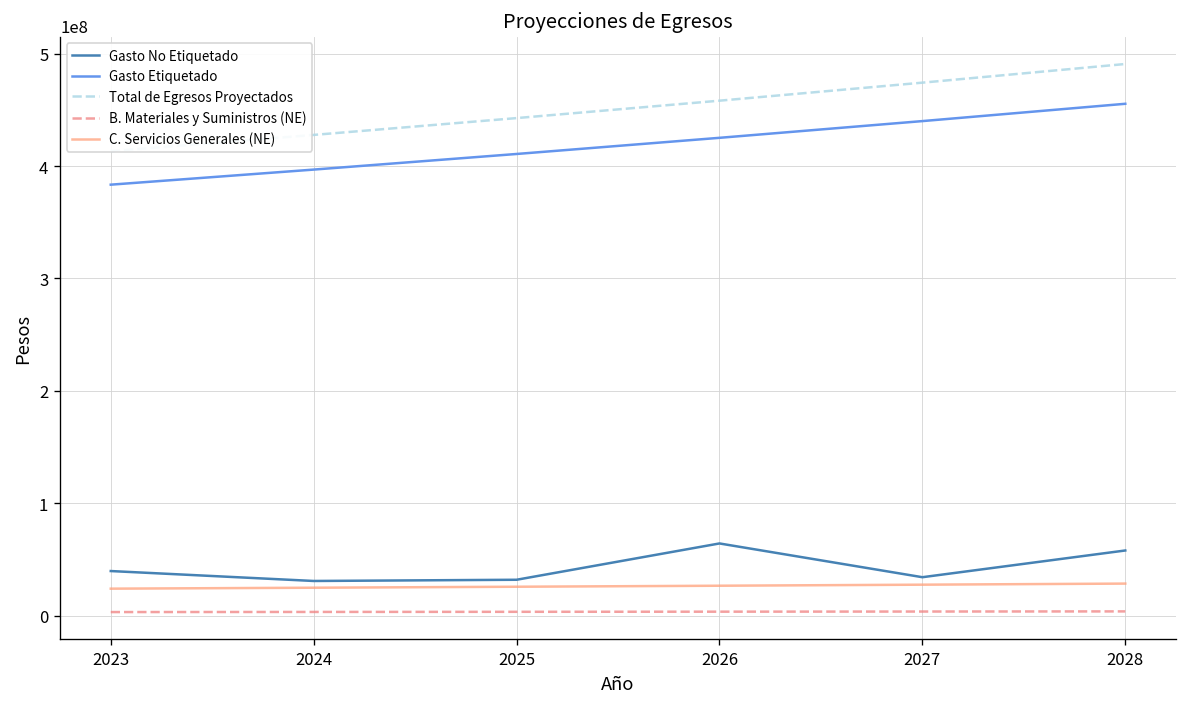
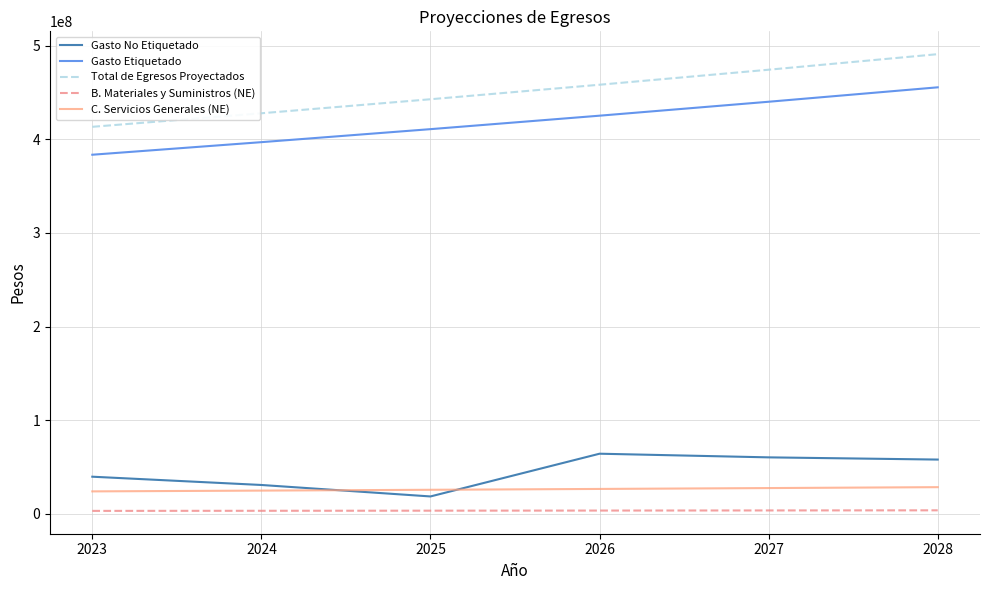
Gasto No Etiquetado, 2025: 30000000 -> 20000000
Gasto No Etiquetado, 2027: 30000000 -> 60000000
